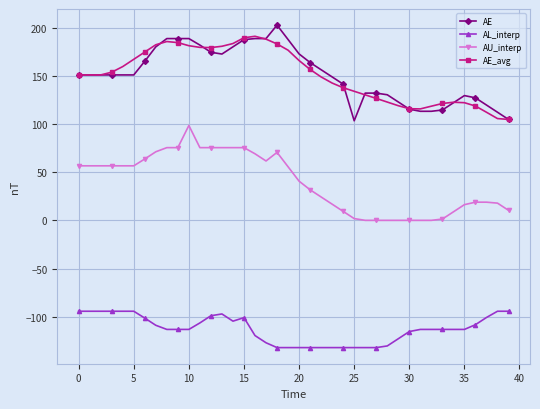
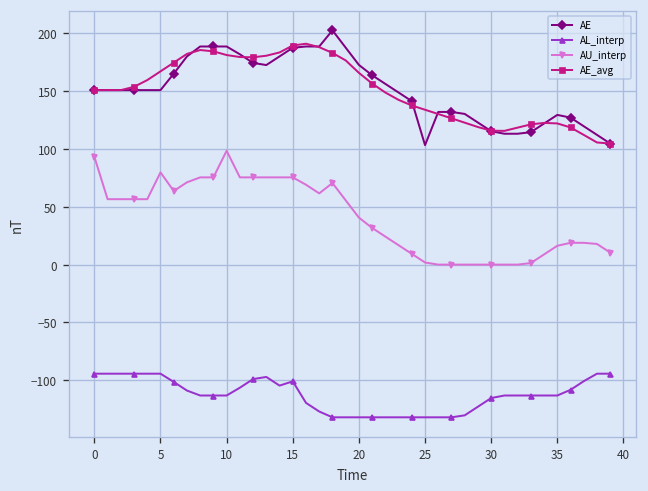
AU_interp, 0: 60 -> 90
AU_interp, 5: 60 -> 80
